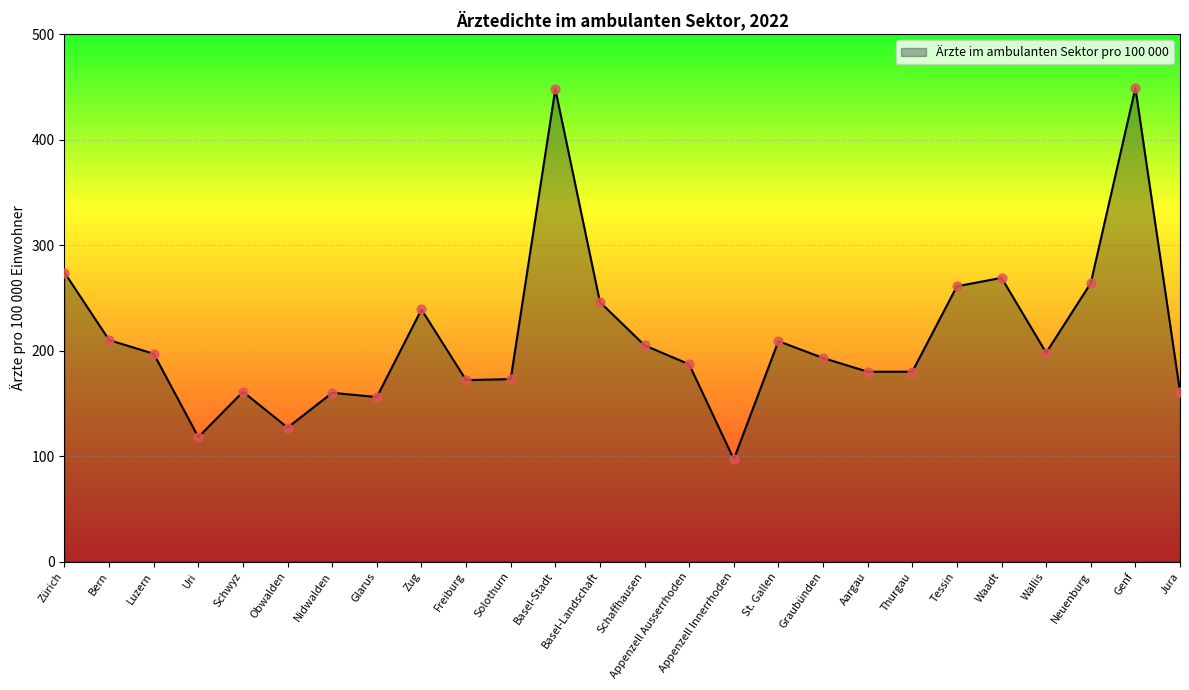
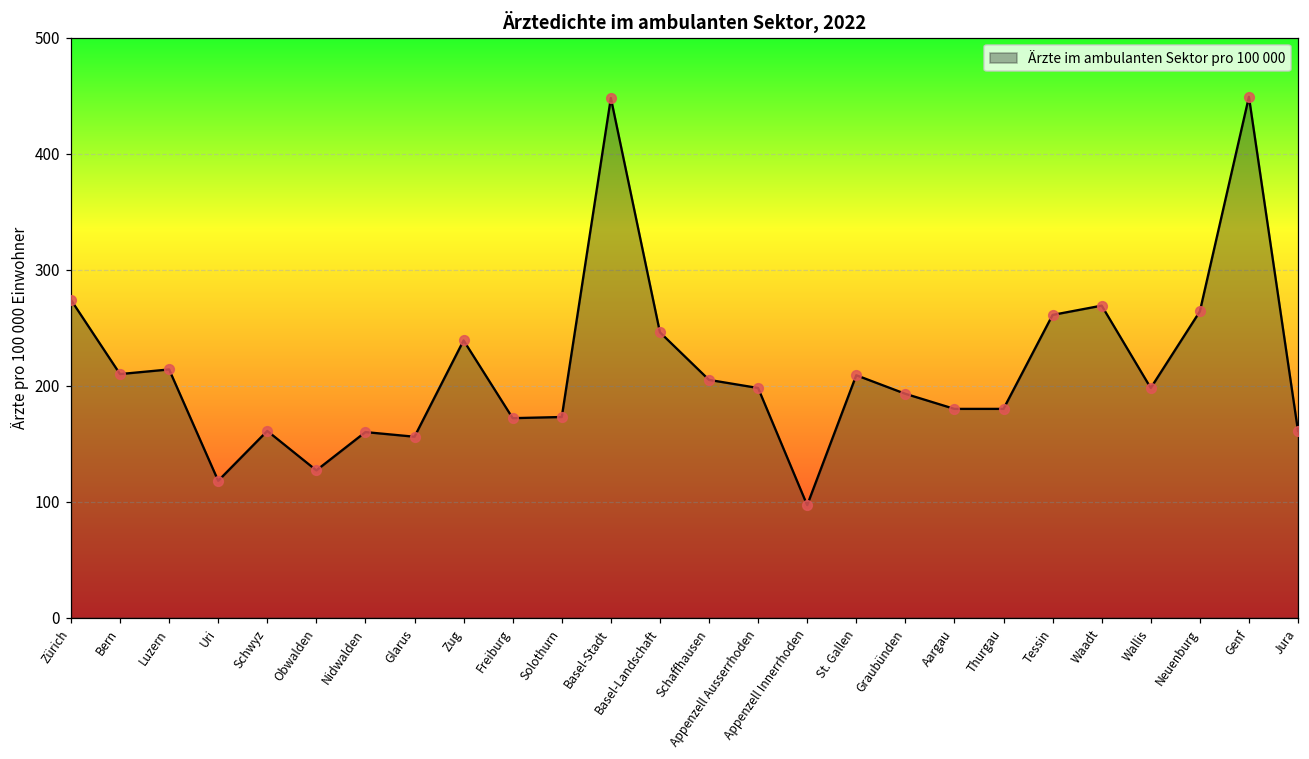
Luzern: 197 -> 214
Appenzell Ausserrhoden: 187 -> 198
